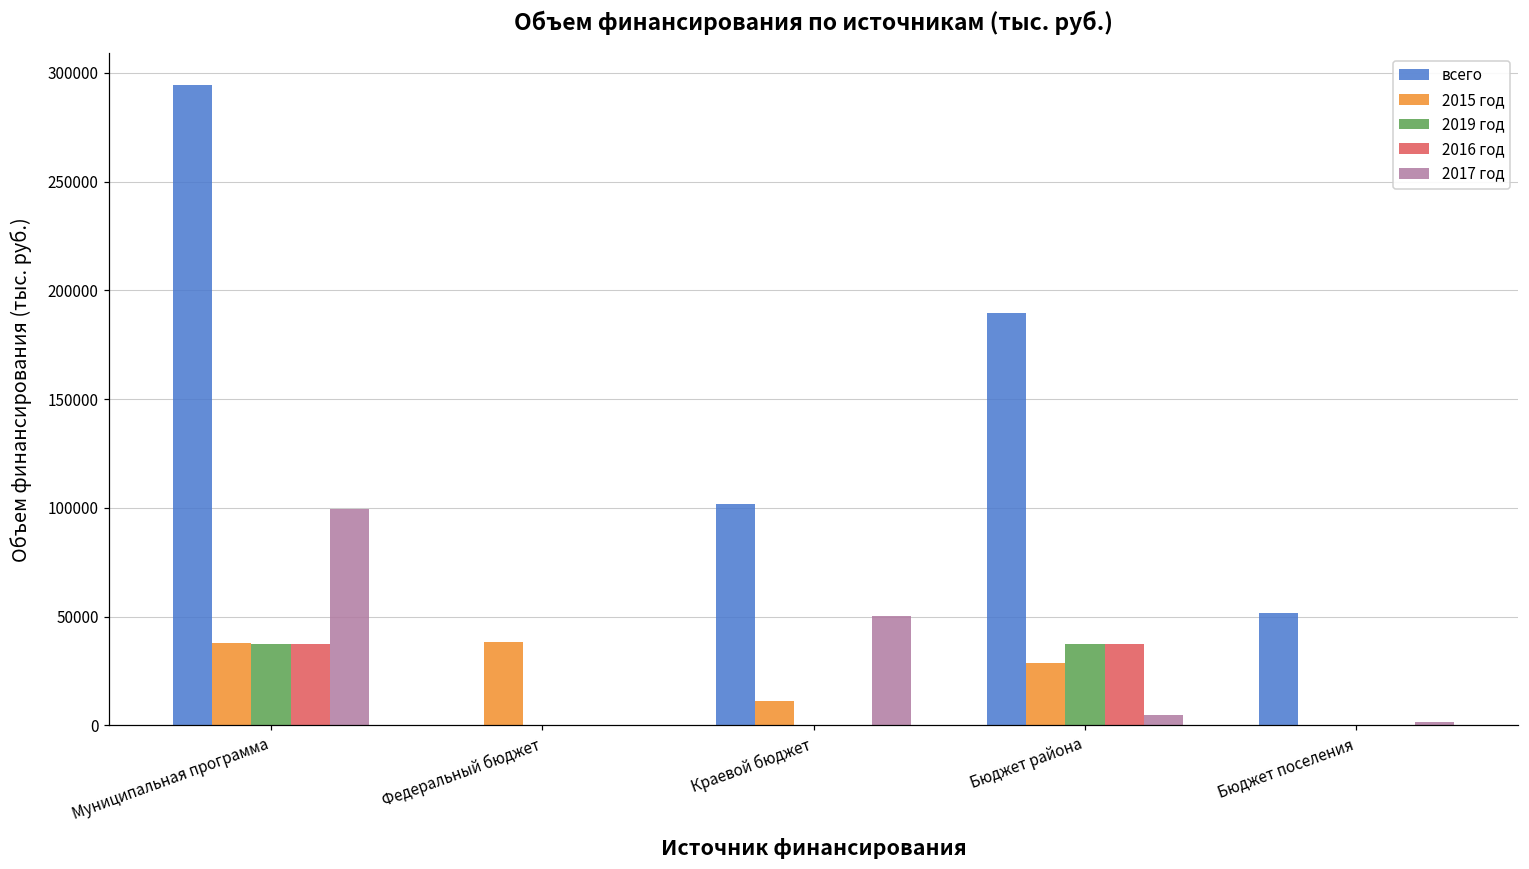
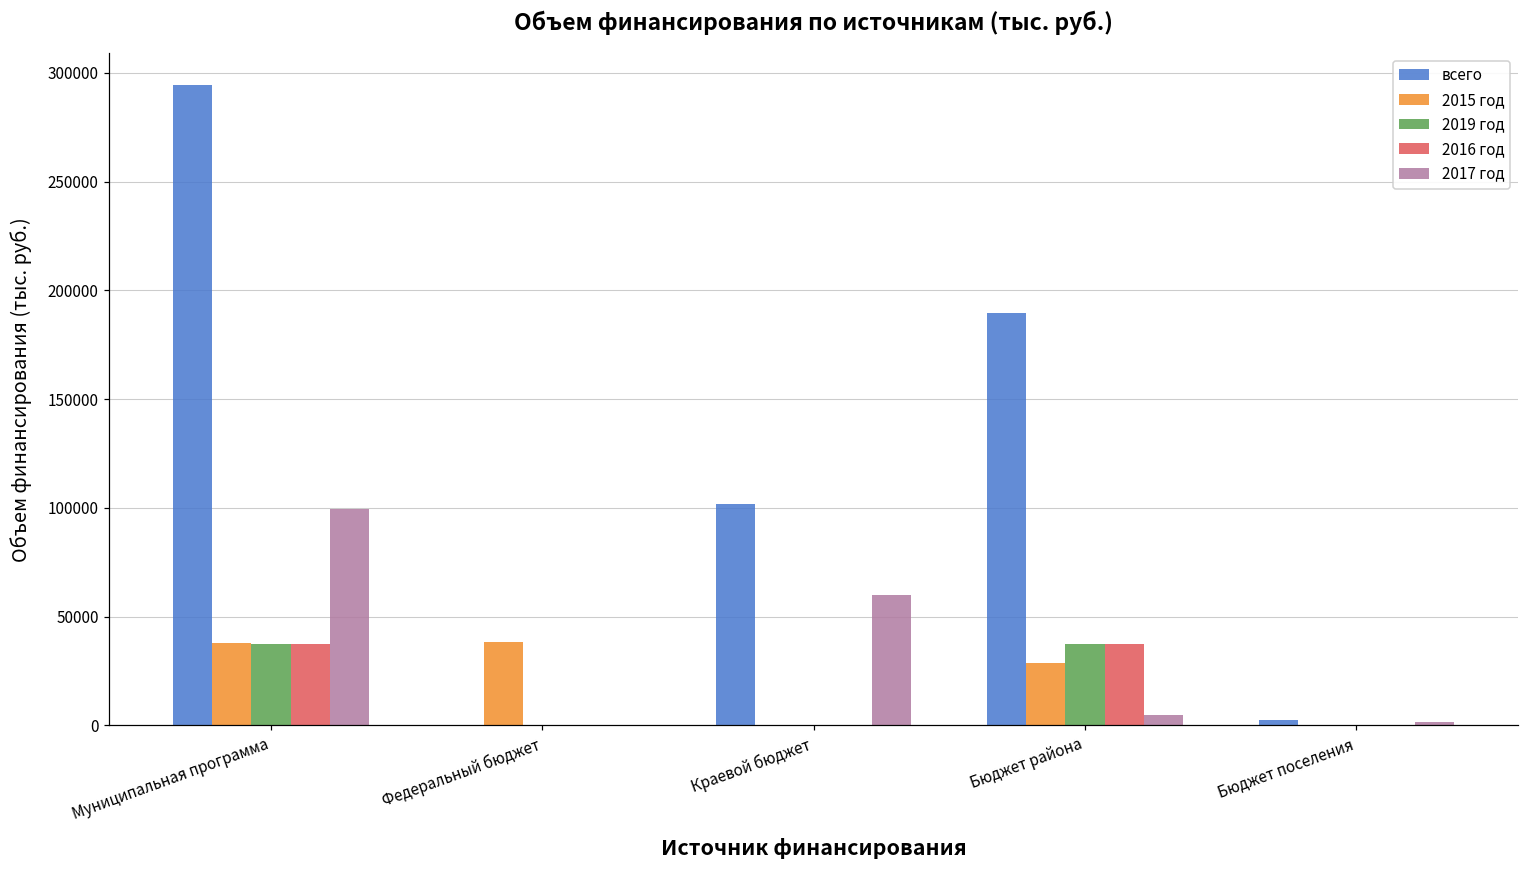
2015 год, Краевой бюджет: 11000 -> 0
2017 год, Краевой бюджет: 50000 -> 60000
всего, Бюджет поселения: 52000 -> 2000
